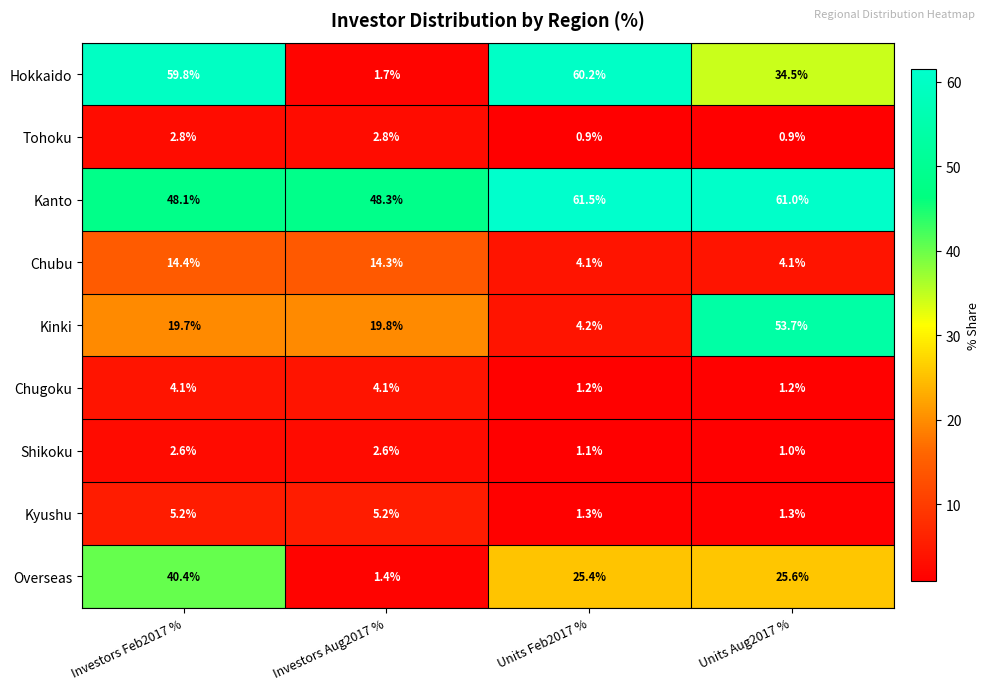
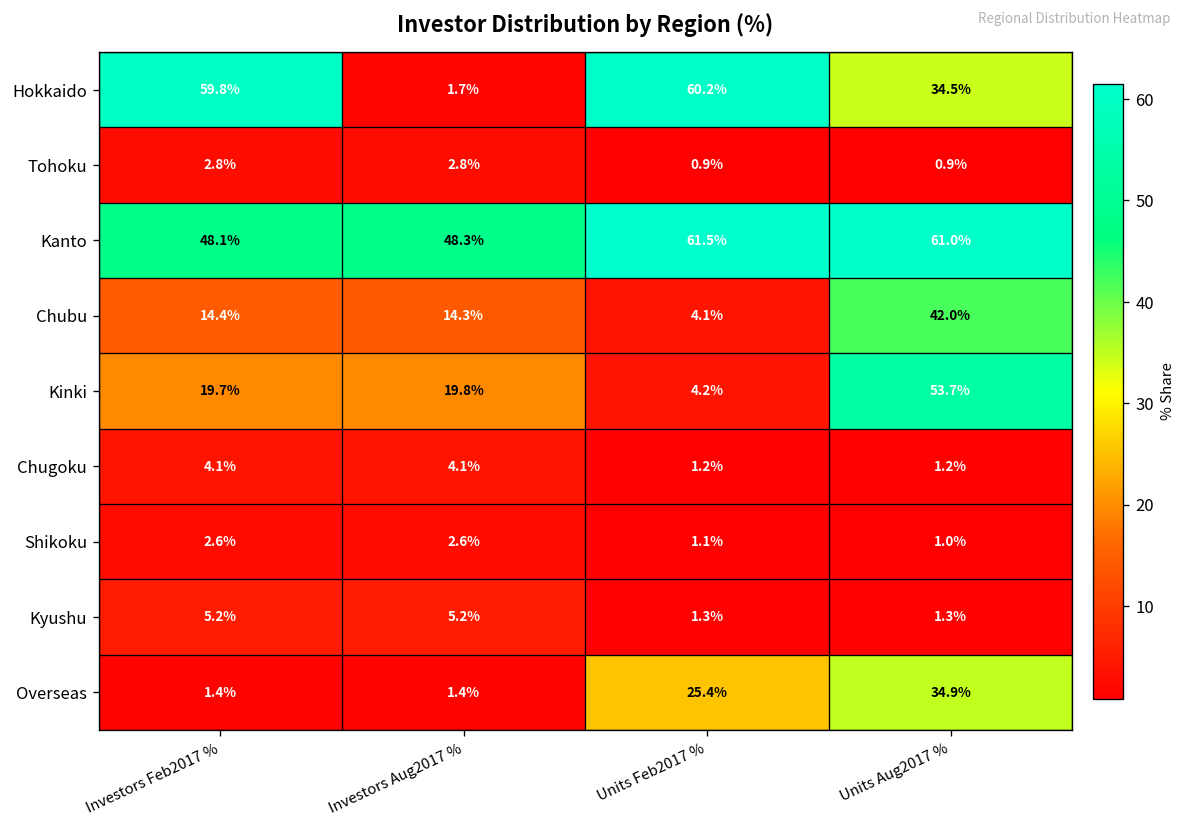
Chubu, Units Aug2017 %: 4.1% -> 42.0%
Overseas, Investors Feb2017 %: 40.4% -> 1.4%
Overseas, Units Aug2017 %: 25.6% -> 34.9%
